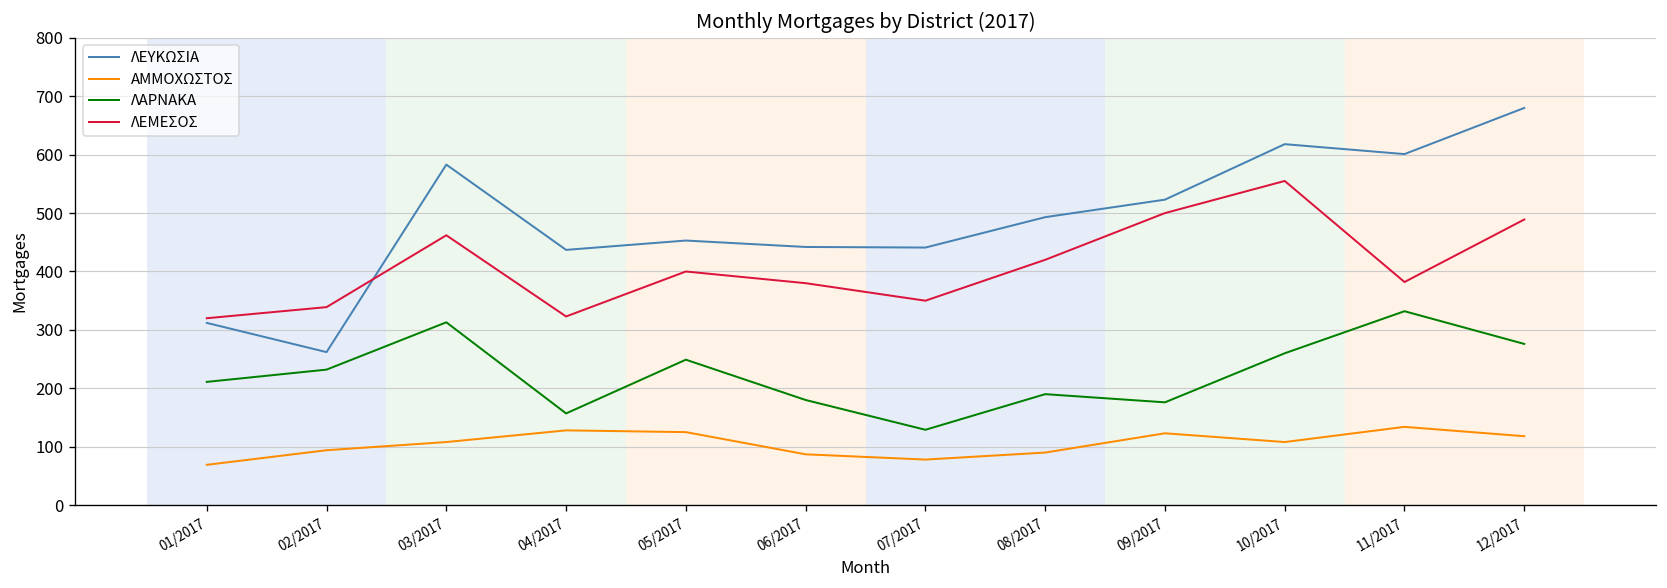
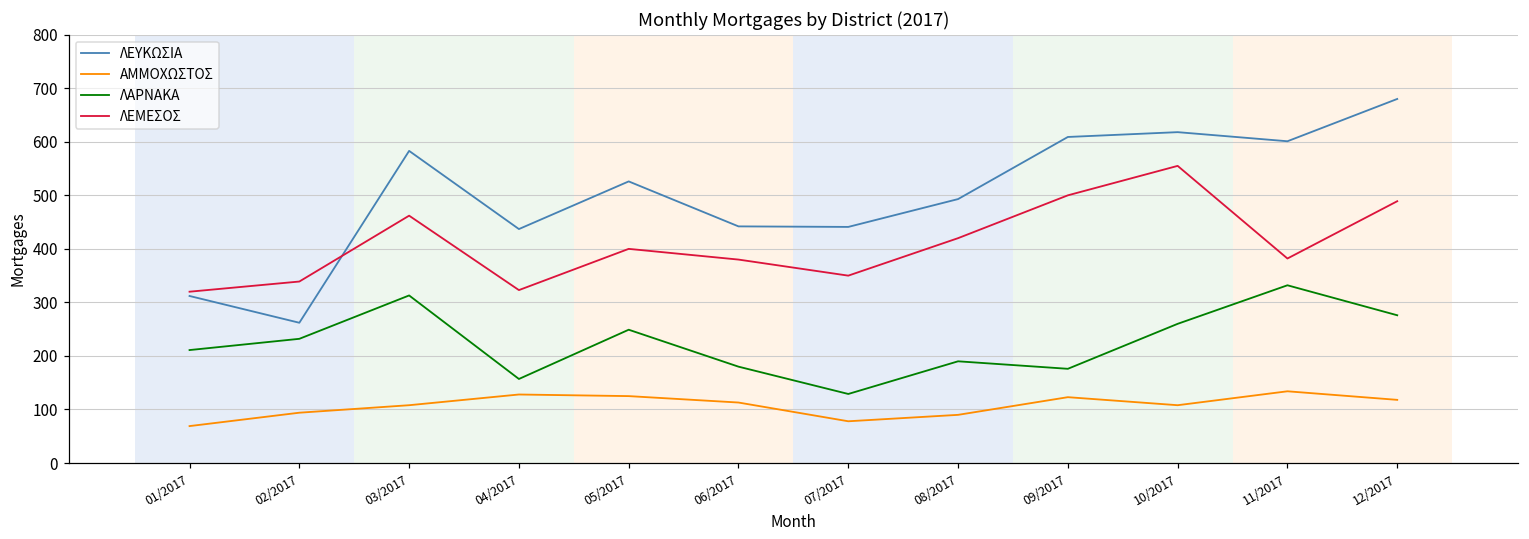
ΛΕΥΚΩΣΙΑ, 05/2017: 450 -> 530
ΑΜΜΟΧΩΣΤΟΣ, 06/2017: 90 -> 110
ΛΕΥΚΩΣΙΑ, 09/2017: 520 -> 610
